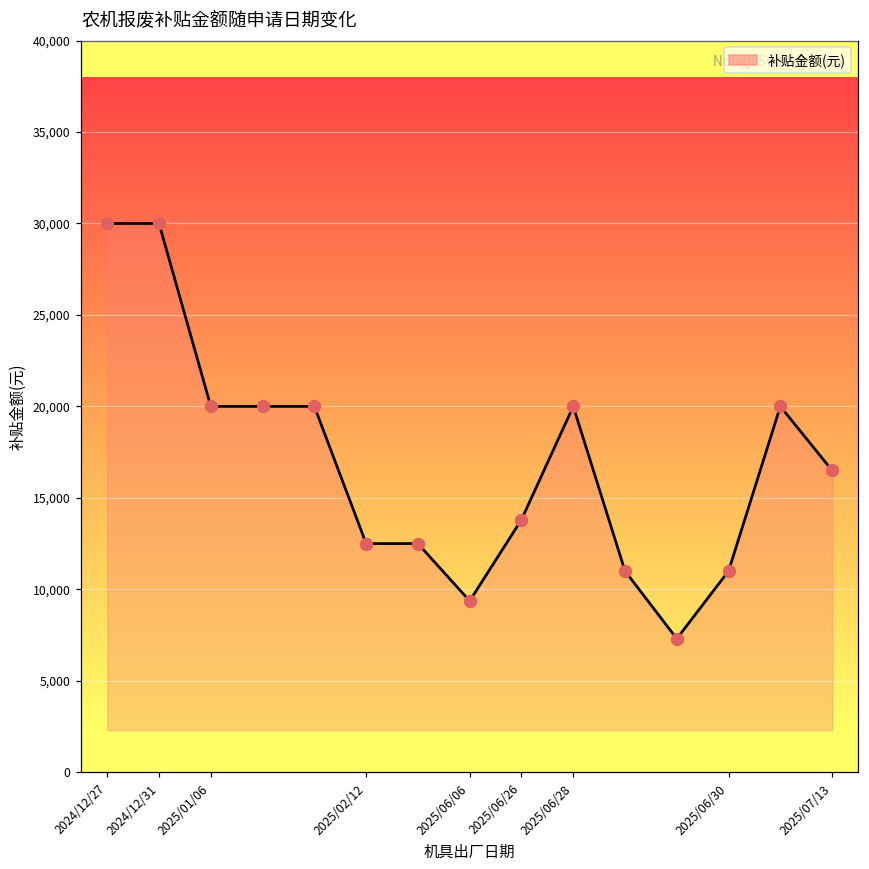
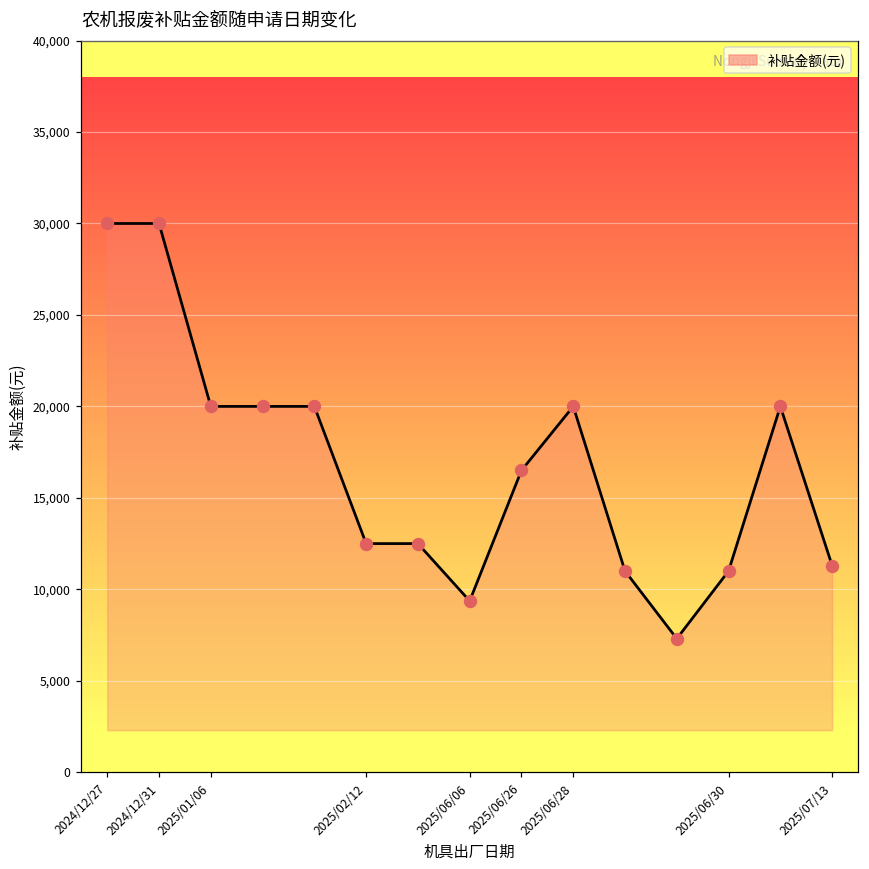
2025/06/26: 13,800 -> 16,500
2025/07/13: 16,500 -> 11,300
